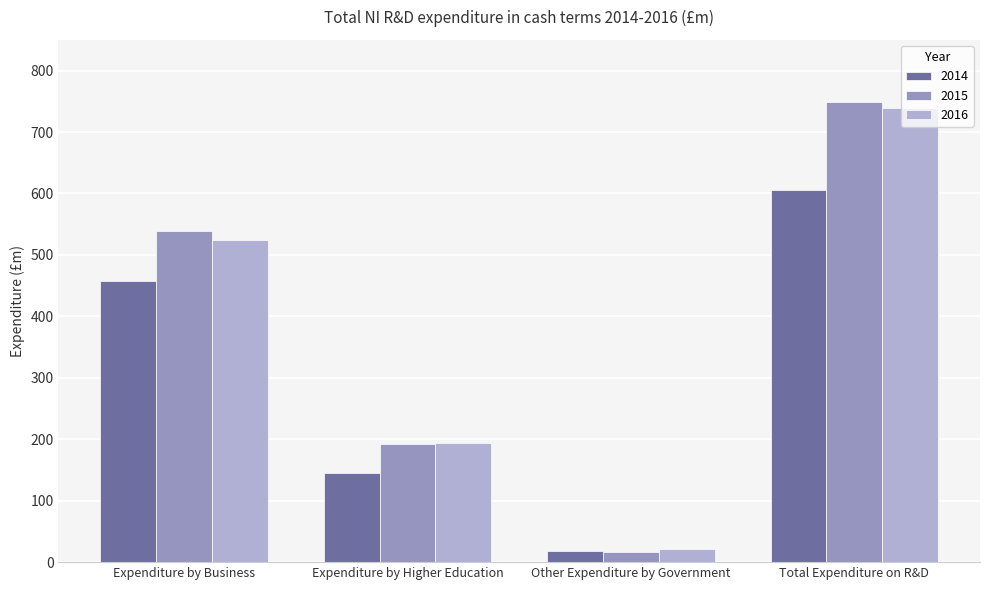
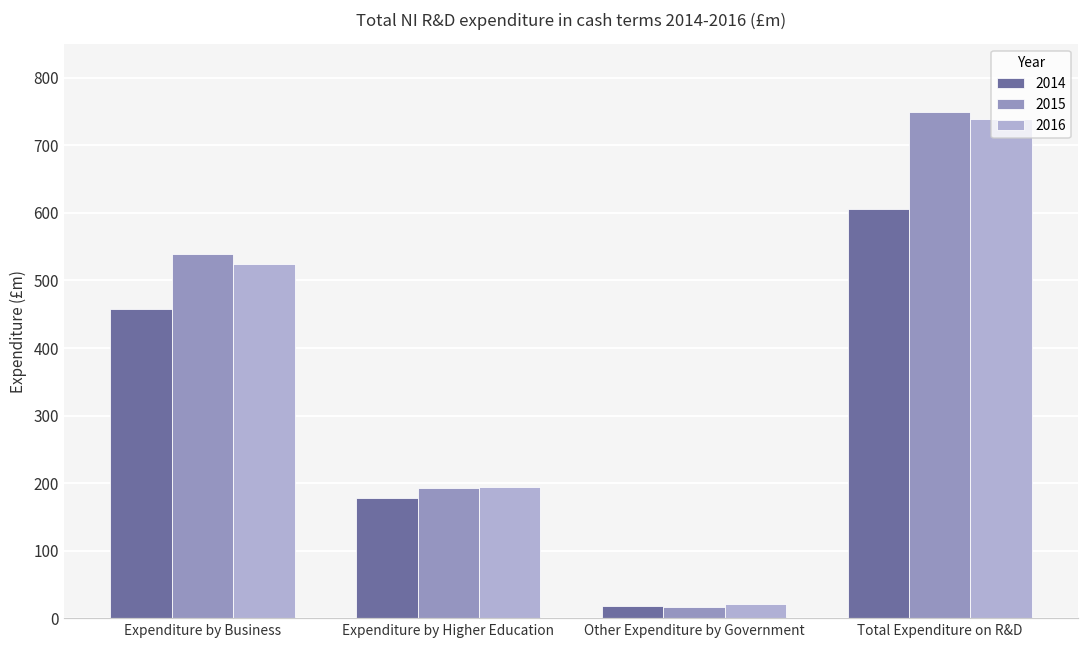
2014, Expenditure by Higher Education: 150 -> 180
